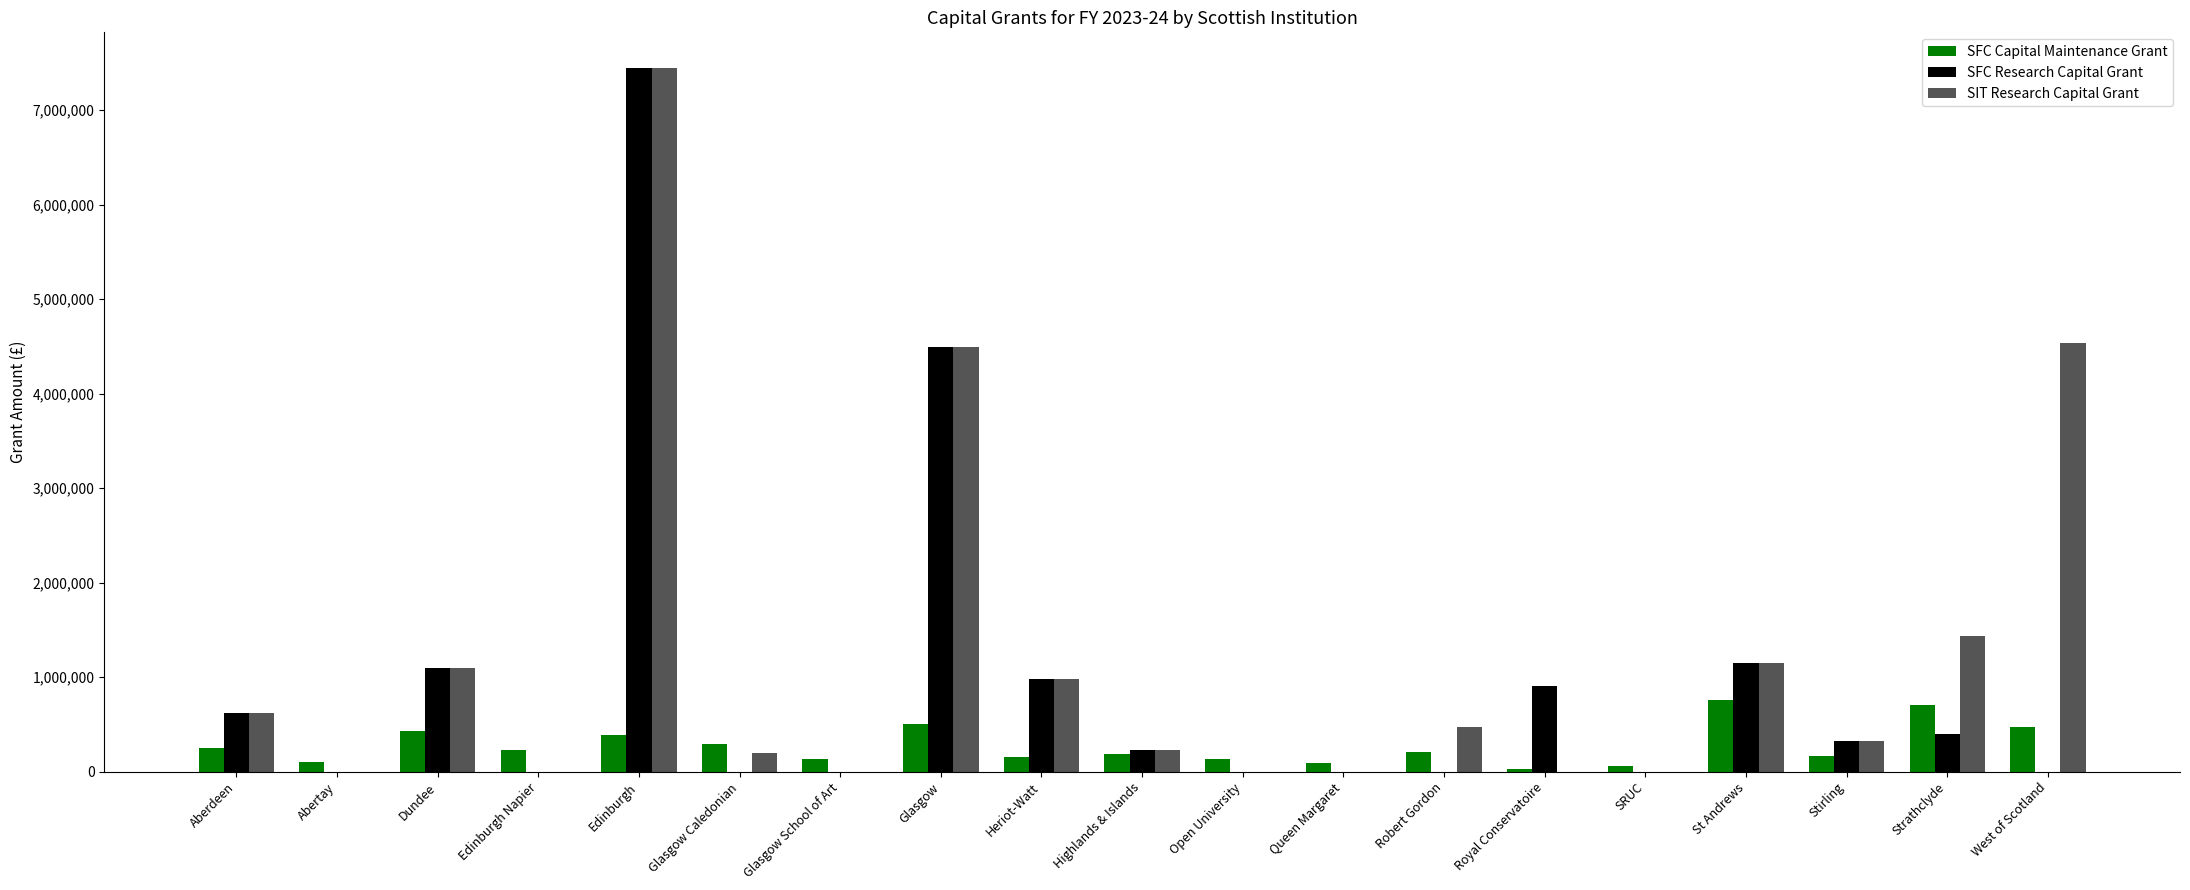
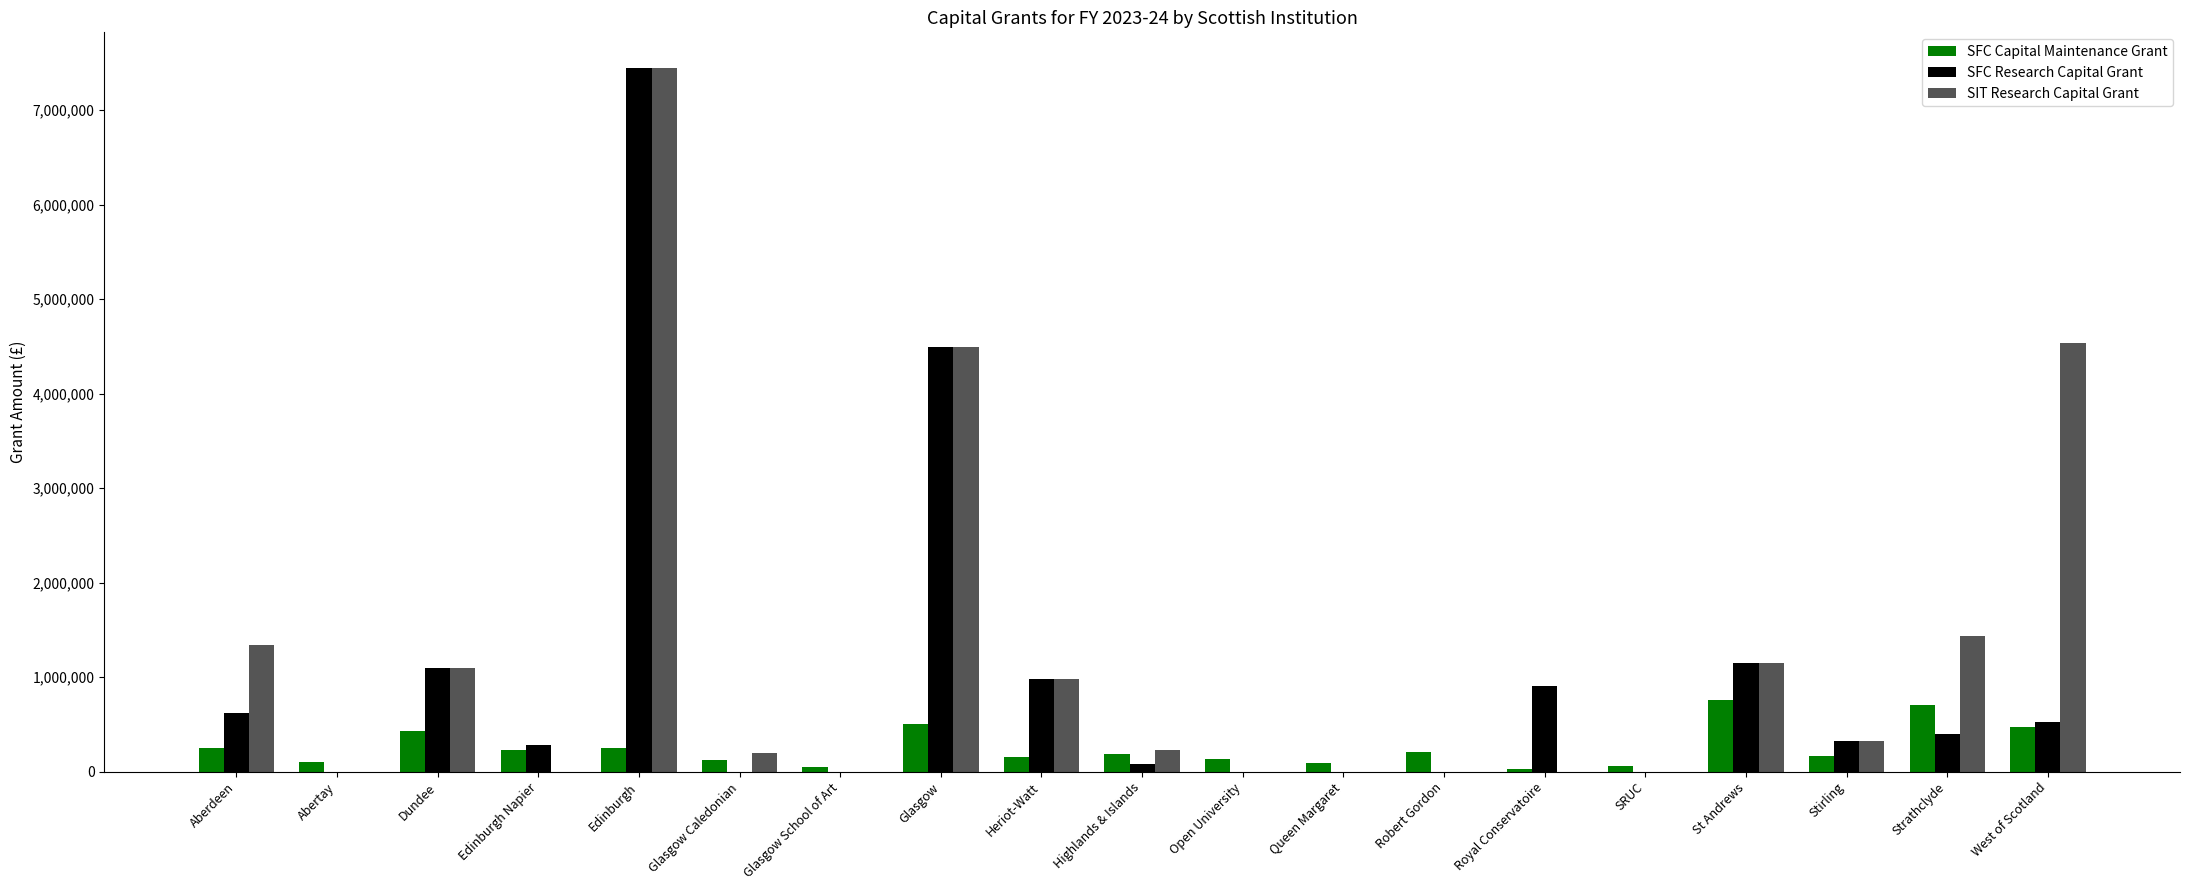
SIT Research Capital Grant, Aberdeen: 600,000 -> 1,300,000
SFC Research Capital Grant, Edinburgh Napier: 0 -> 300,000
SFC Capital Maintenance Grant, Edinburgh: 400,000 -> 300,000
SFC Capital Maintenance Grant, Glasgow Caledonian: 300,000 -> 100,000
SFC Capital Maintenance Grant, Glasgow School of Art: 100,000 -> 0
SFC Research Capital Grant, Highlands & Islands: 200,000 -> 100,000
SIT Research Capital Grant, Robert Gordon: 500,000 -> 0
SFC Research Capital Grant, West of Scotland: 0 -> 500,000
